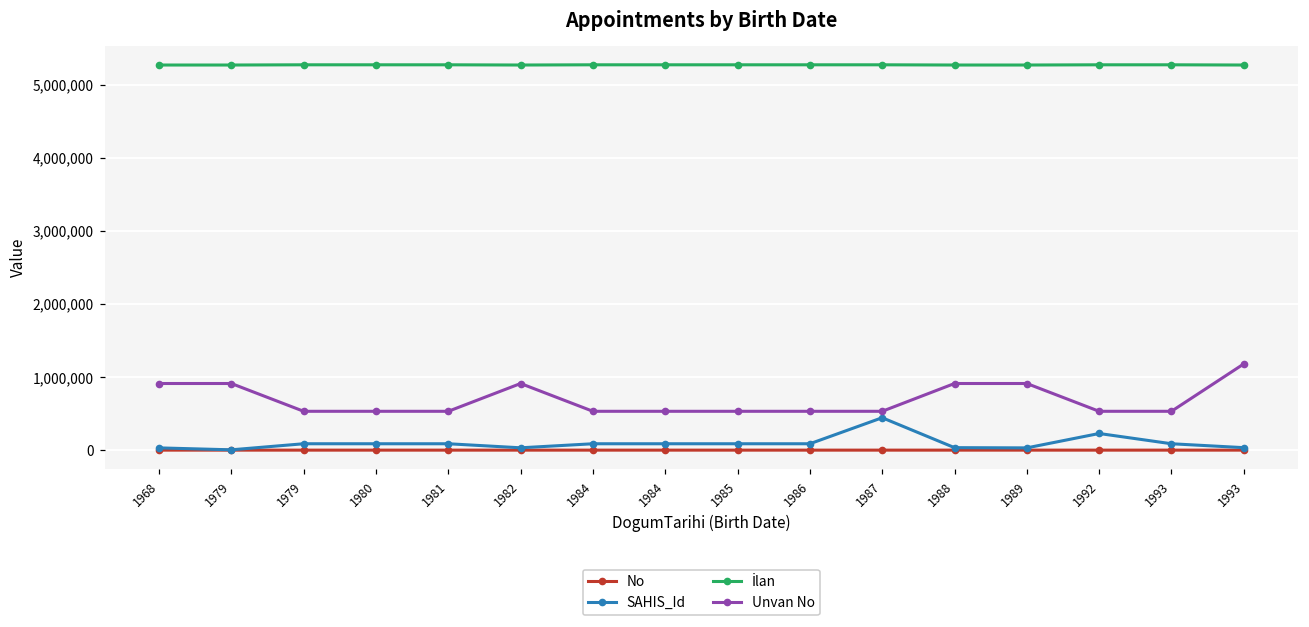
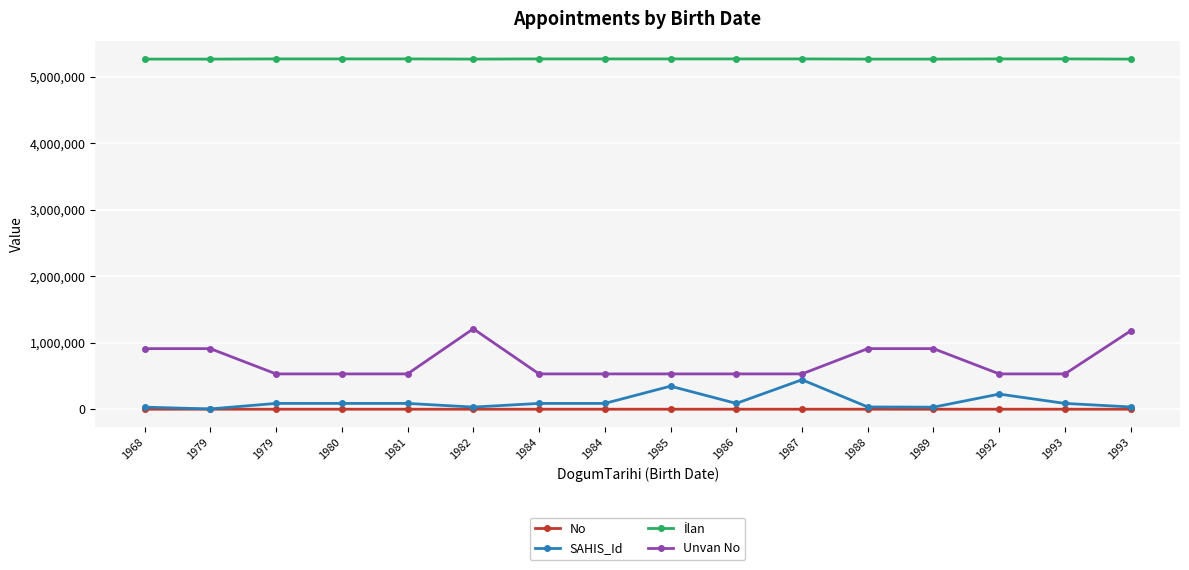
Unvan No, 1982: 900,000 -> 1,200,000
SAHIS_Id, 1985: 100,000 -> 300,000
